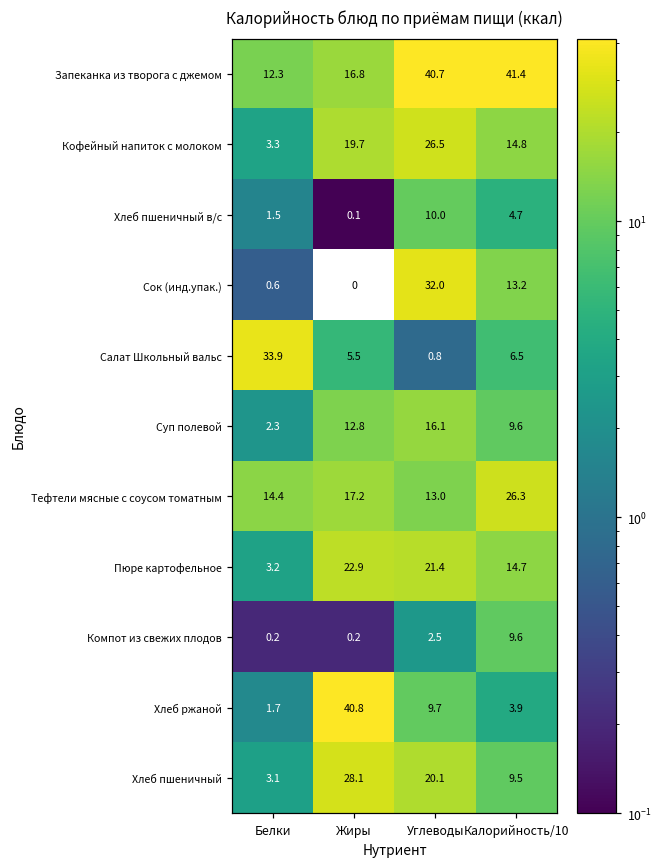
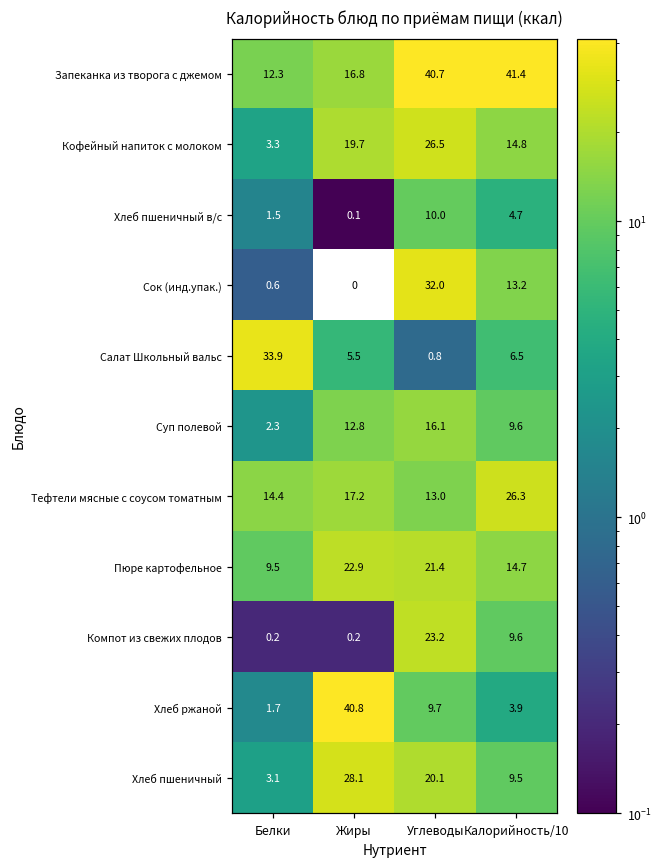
Пюре картофельное, Белки: 3.2 -> 9.5
Компот из свежих плодов, Углеводы: 2.5 -> 23.2
